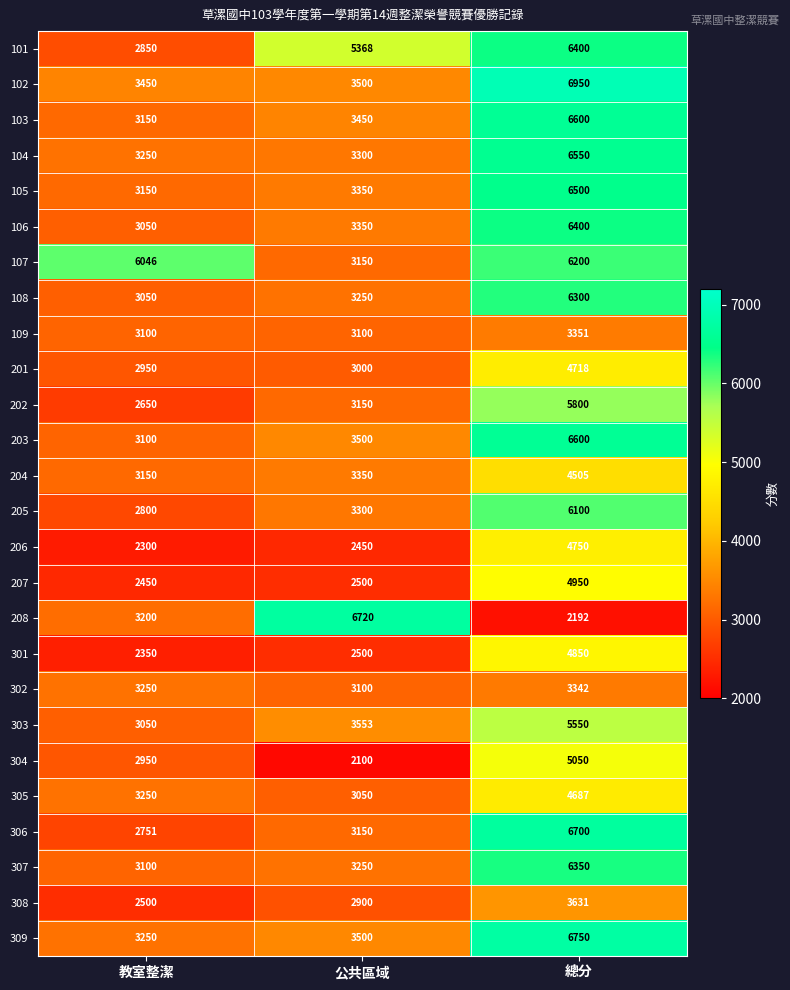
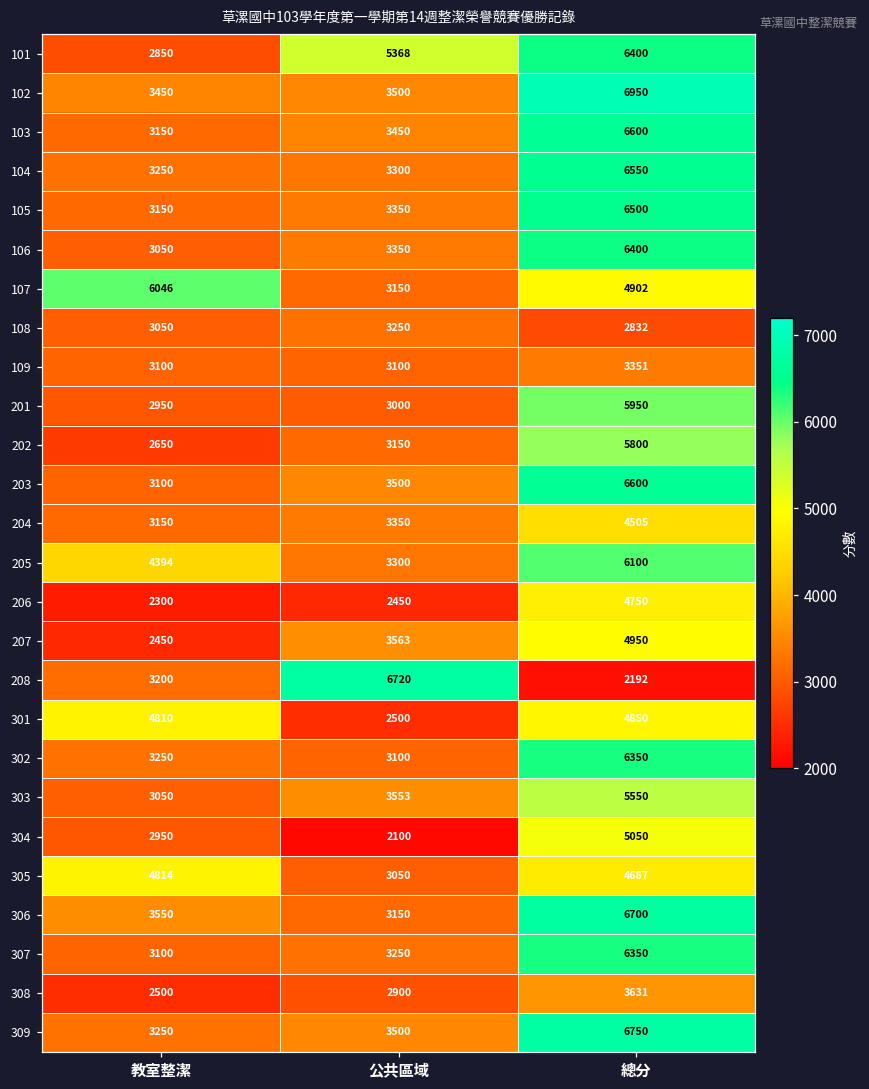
107, 總分: 6200 -> 4902
108, 總分: 6300 -> 2832
201, 總分: 4718 -> 5950
205, 教室整潔: 2800 -> 4394
207, 公共區域: 2500 -> 3563
301, 教室整潔: 2350 -> 4810
302, 總分: 3342 -> 6350
305, 教室整潔: 3250 -> 4814
306, 教室整潔: 2751 -> 3550
